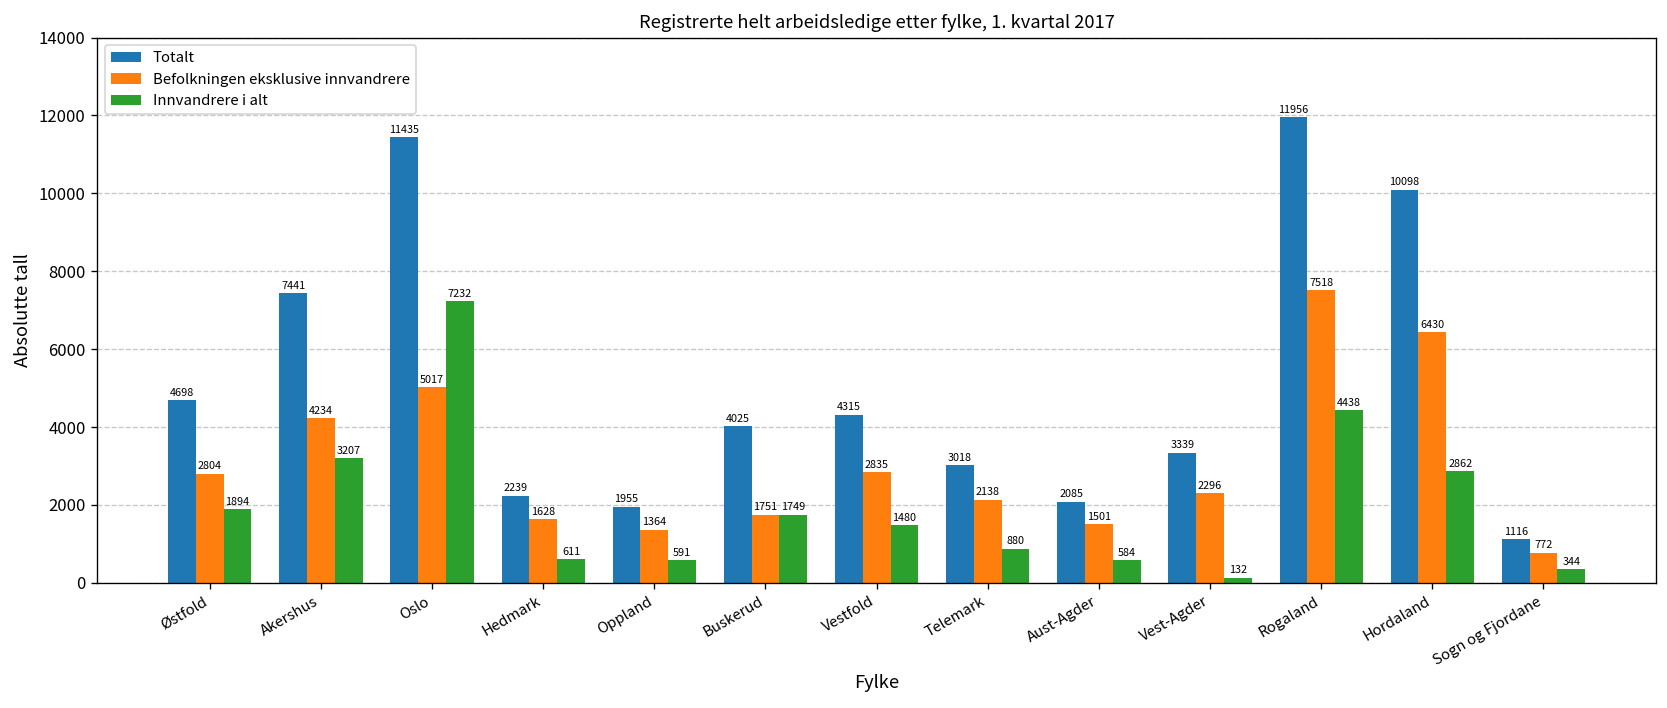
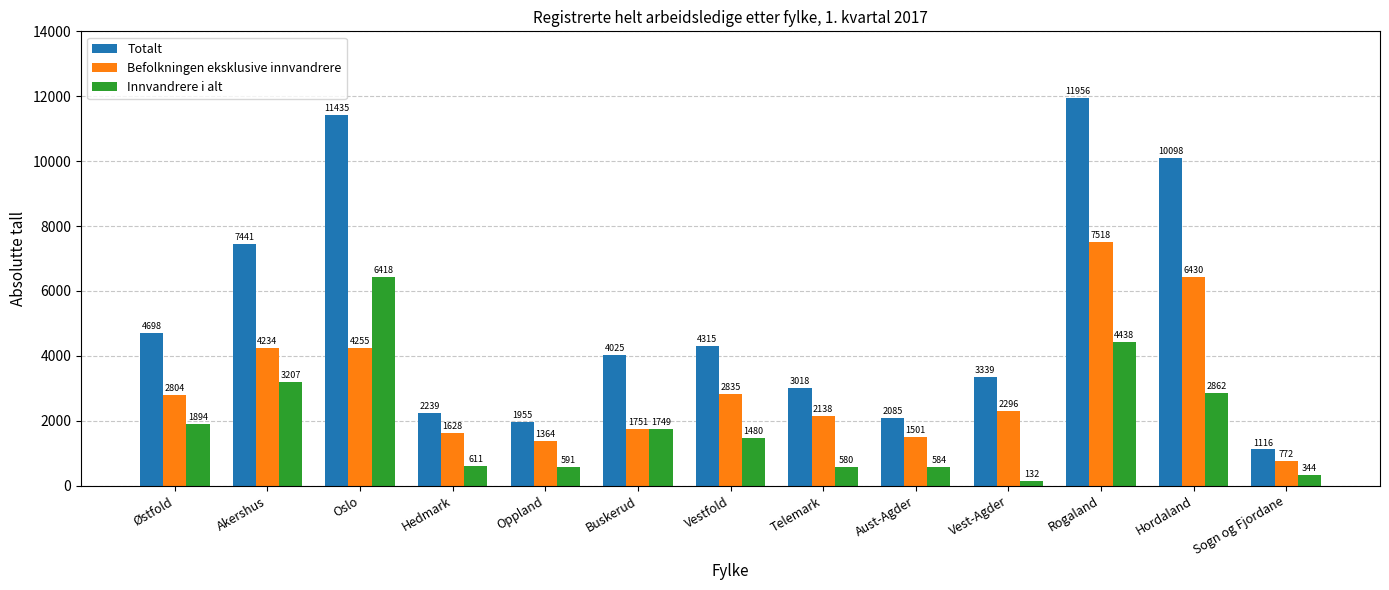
Befolkningen eksklusive innvandrere, Oslo: 5017 -> 4255
Innvandrere i alt, Oslo: 7232 -> 6418
Innvandrere i alt, Telemark: 880 -> 580
